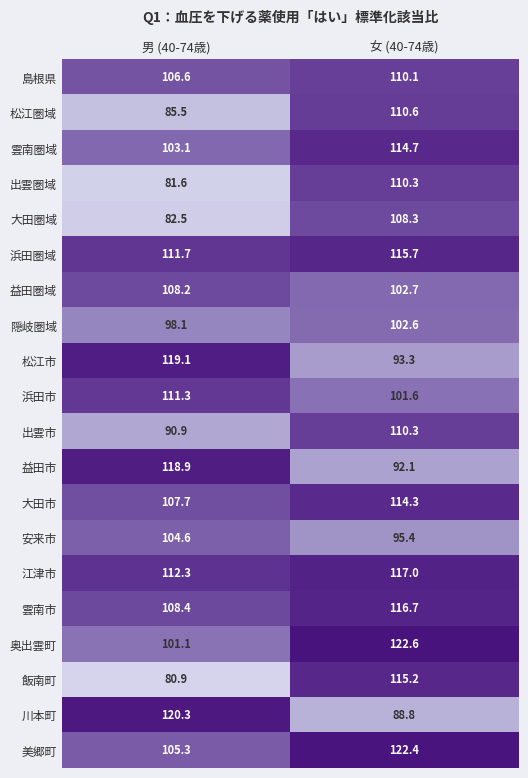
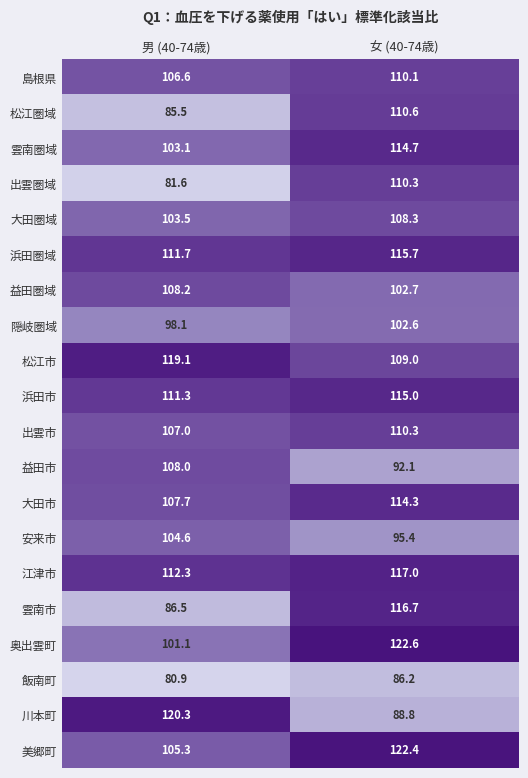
大田圏域, 男 (40-74歳): 82.5 -> 103.5
松江市, 女 (40-74歳): 93.3 -> 109.0
浜田市, 女 (40-74歳): 101.6 -> 115.0
出雲市, 男 (40-74歳): 90.9 -> 107.0
益田市, 男 (40-74歳): 118.9 -> 108.0
雲南市, 男 (40-74歳): 108.4 -> 86.5
飯南町, 女 (40-74歳): 115.2 -> 86.2
